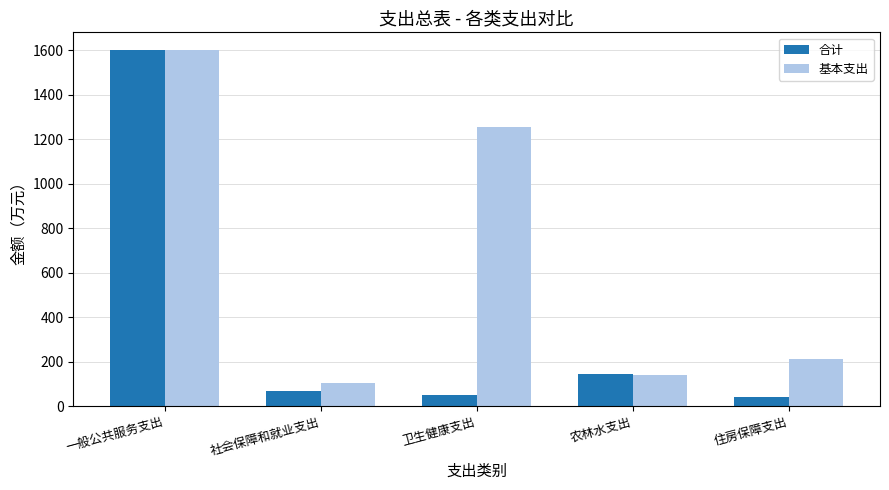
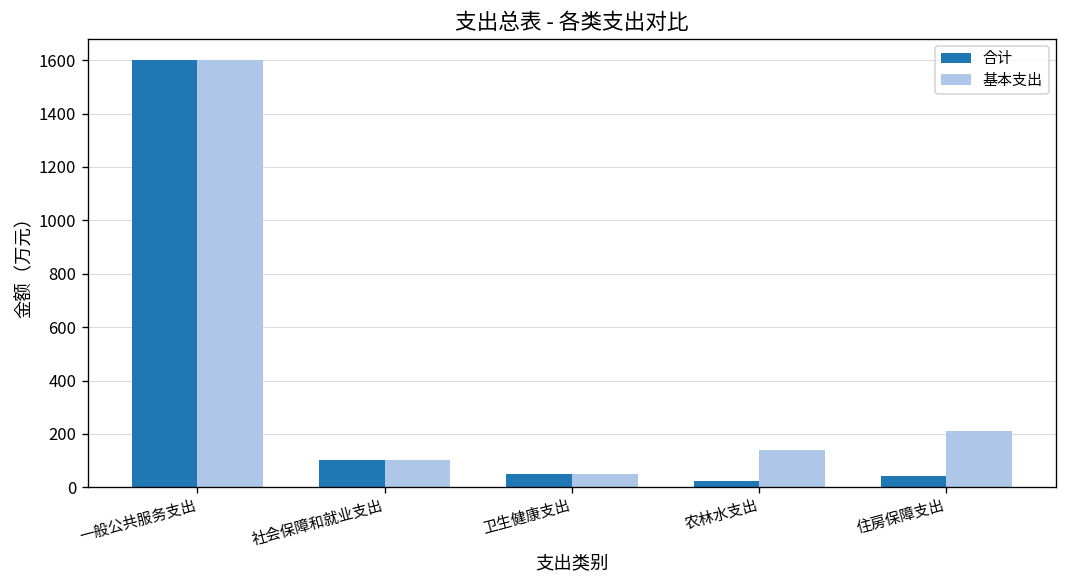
合计, 社会保障和就业支出: 70 -> 100
基本支出, 卫生健康支出: 1260 -> 50
合计, 农林水支出: 150 -> 20
